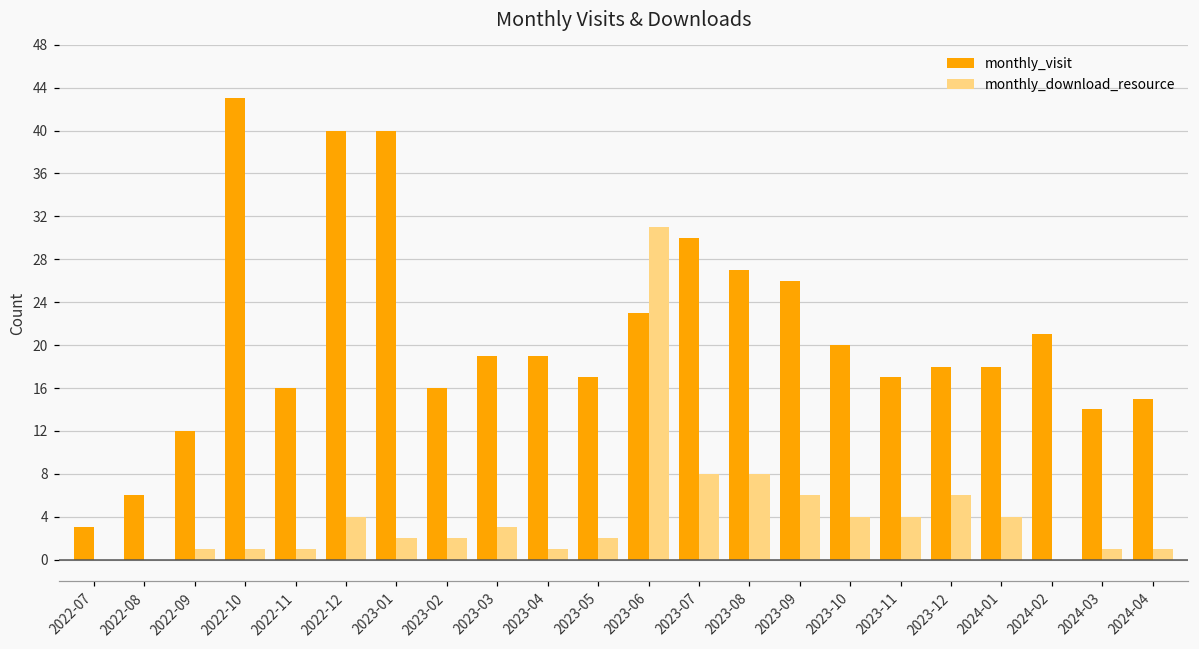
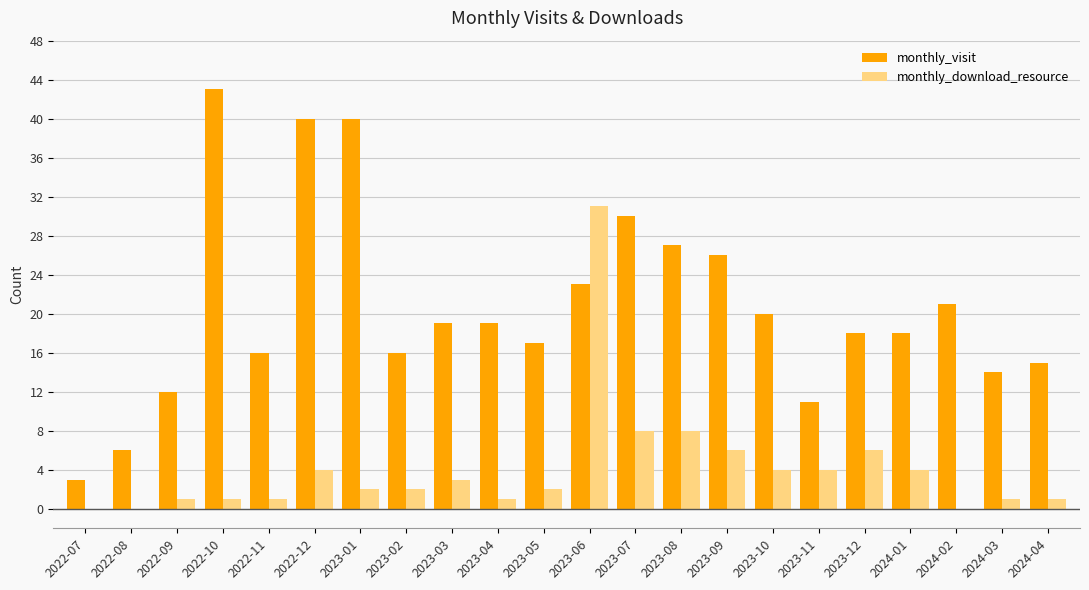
monthly_visit, 2023-11: 17 -> 11
